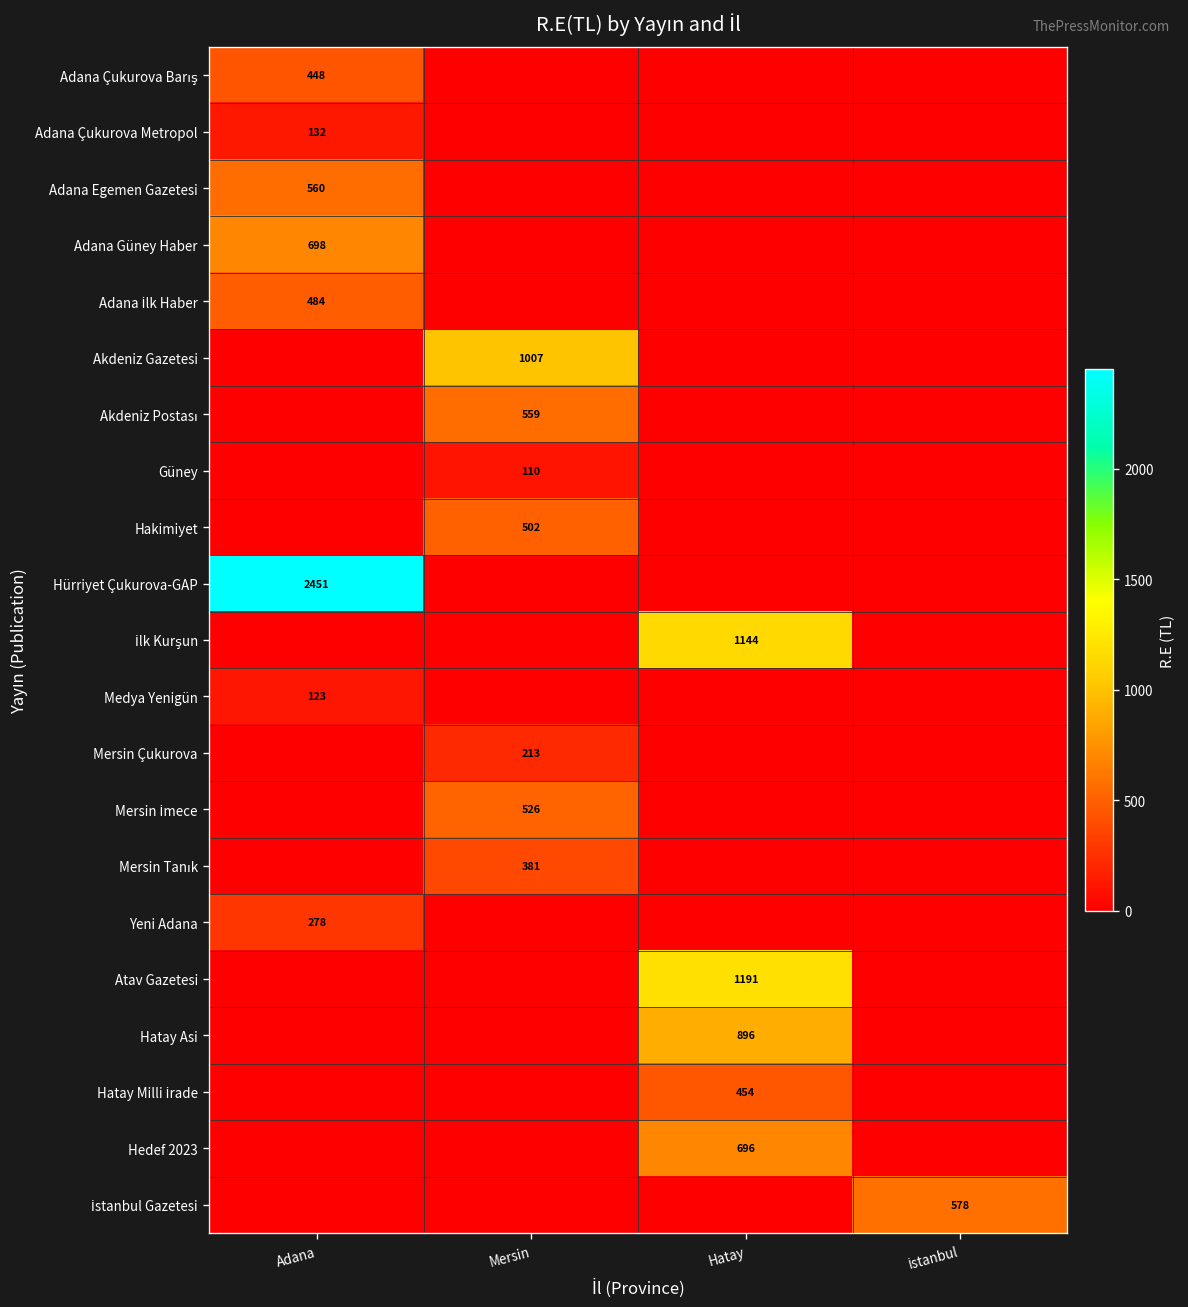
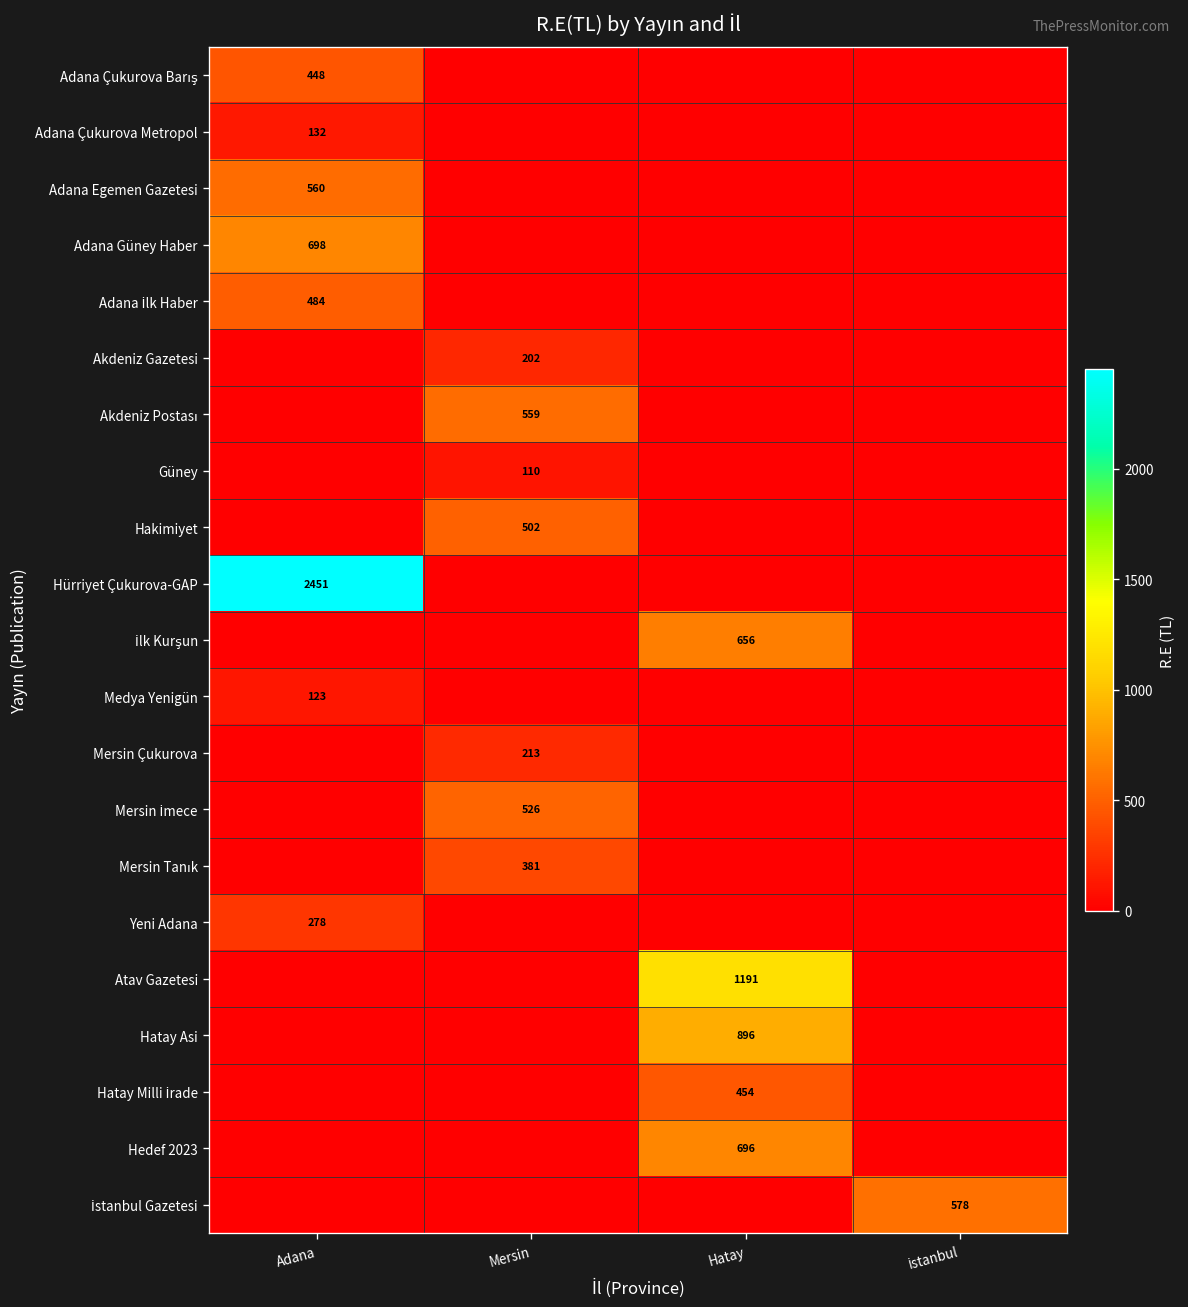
Akdeniz Gazetesi, Mersin: 1007 -> 202
İlk Kurşun, Hatay: 1144 -> 656
